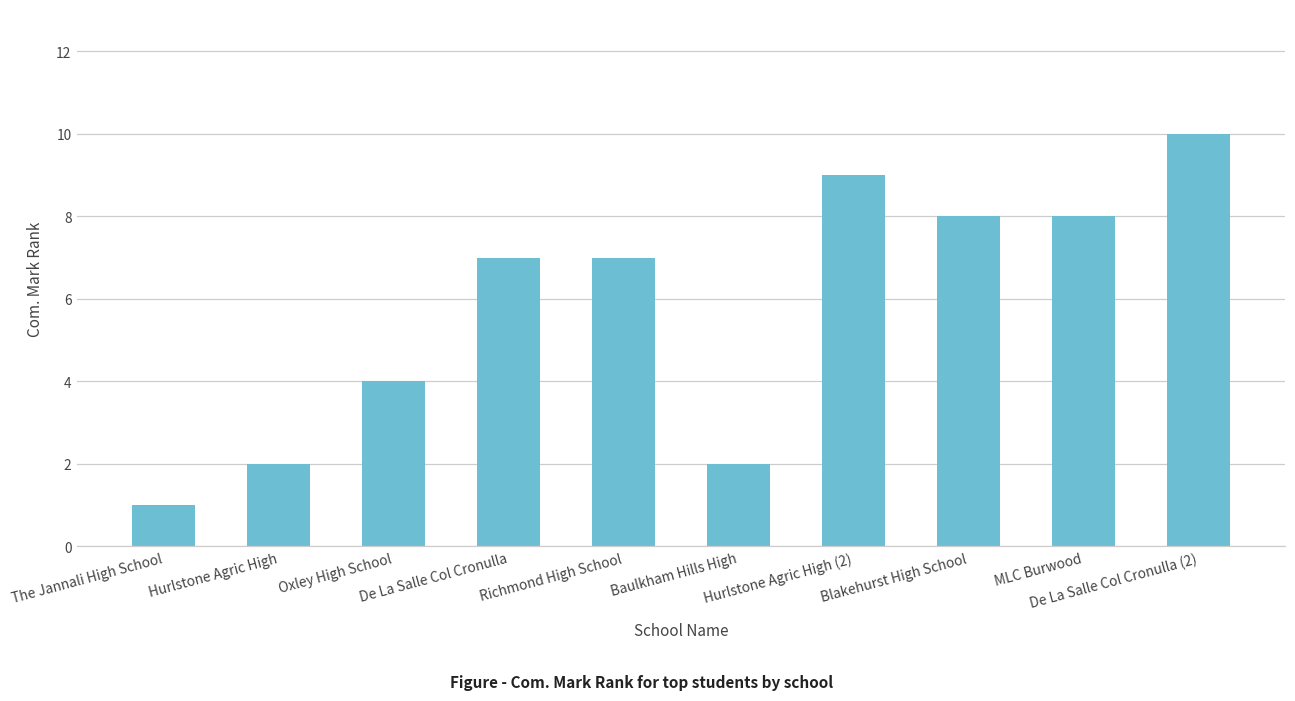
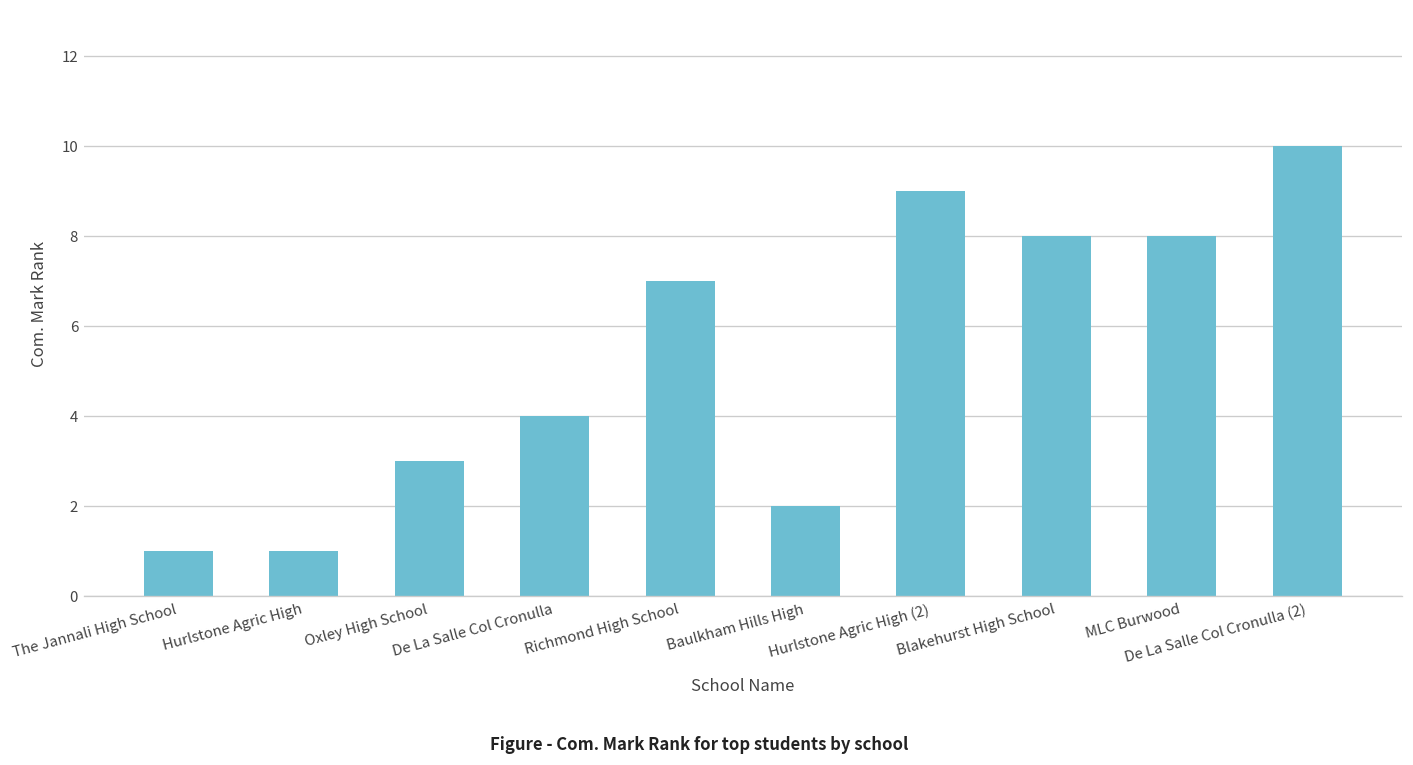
Hurlstone Agric High: 2 -> 1
Oxley High School: 4 -> 3
De La Salle Col Cronulla: 7 -> 4
